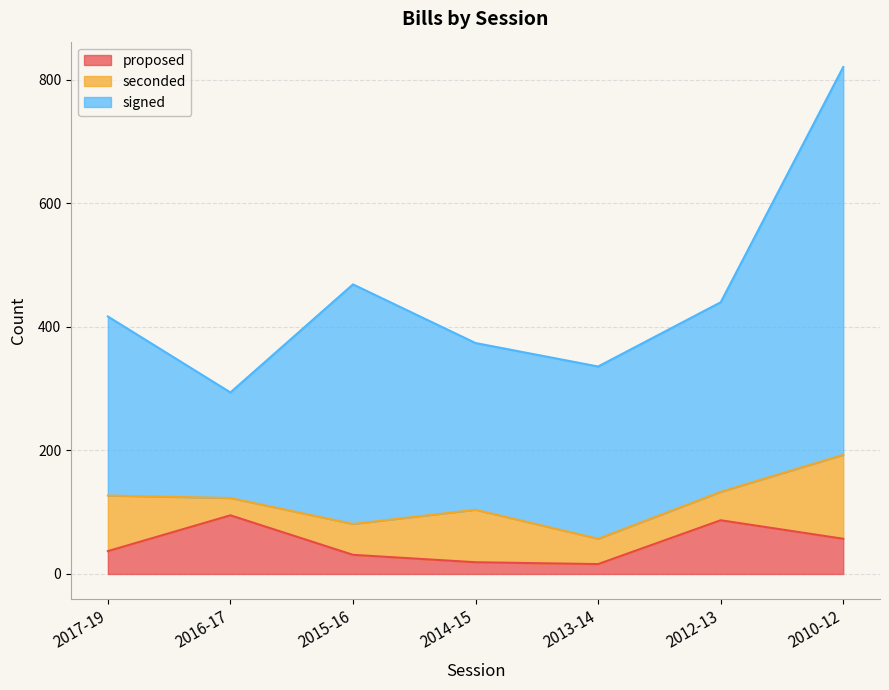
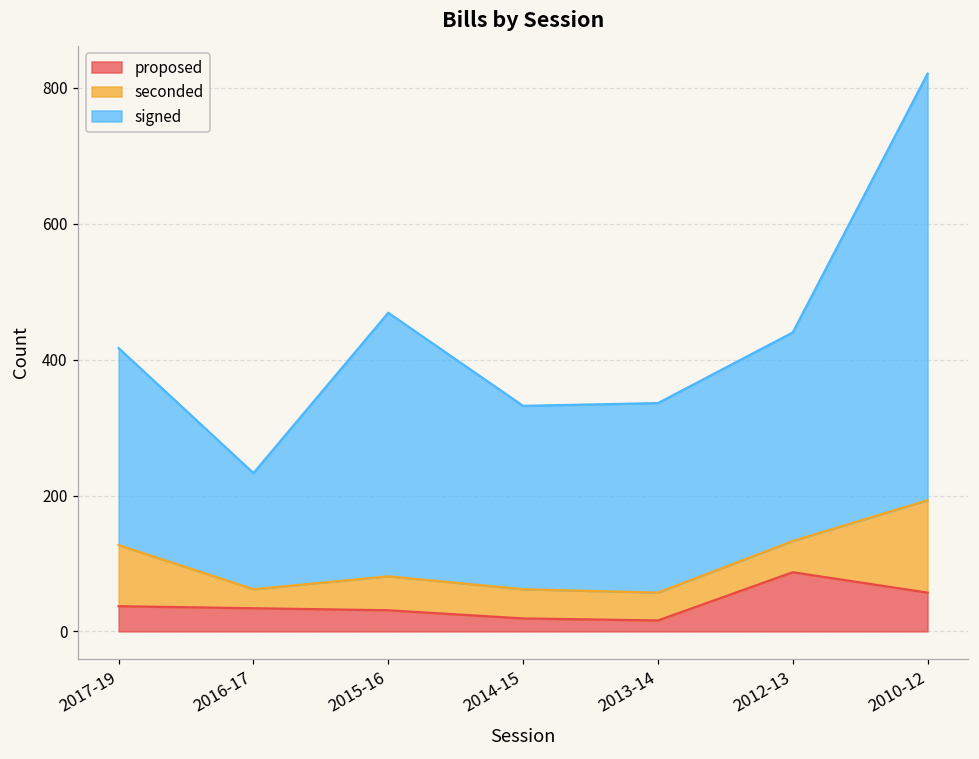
proposed, 2016-17: 100 -> 30
seconded, 2014-15: 90 -> 40
